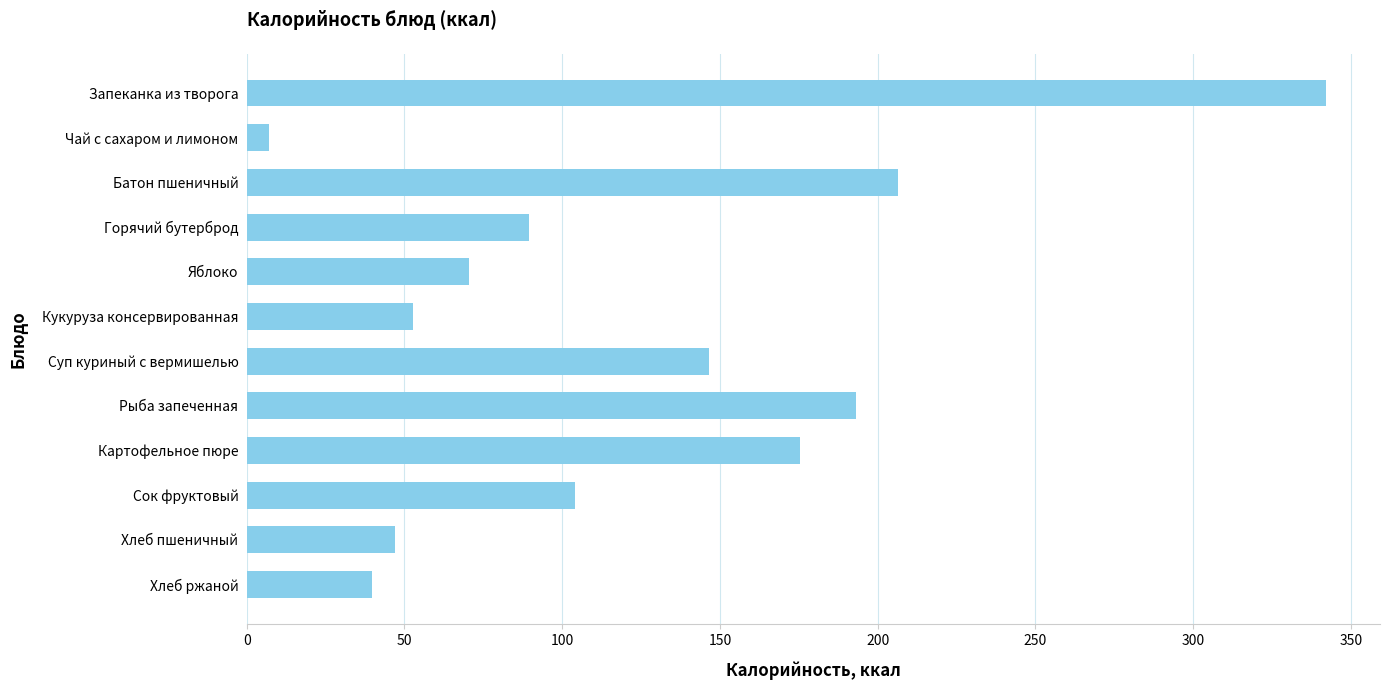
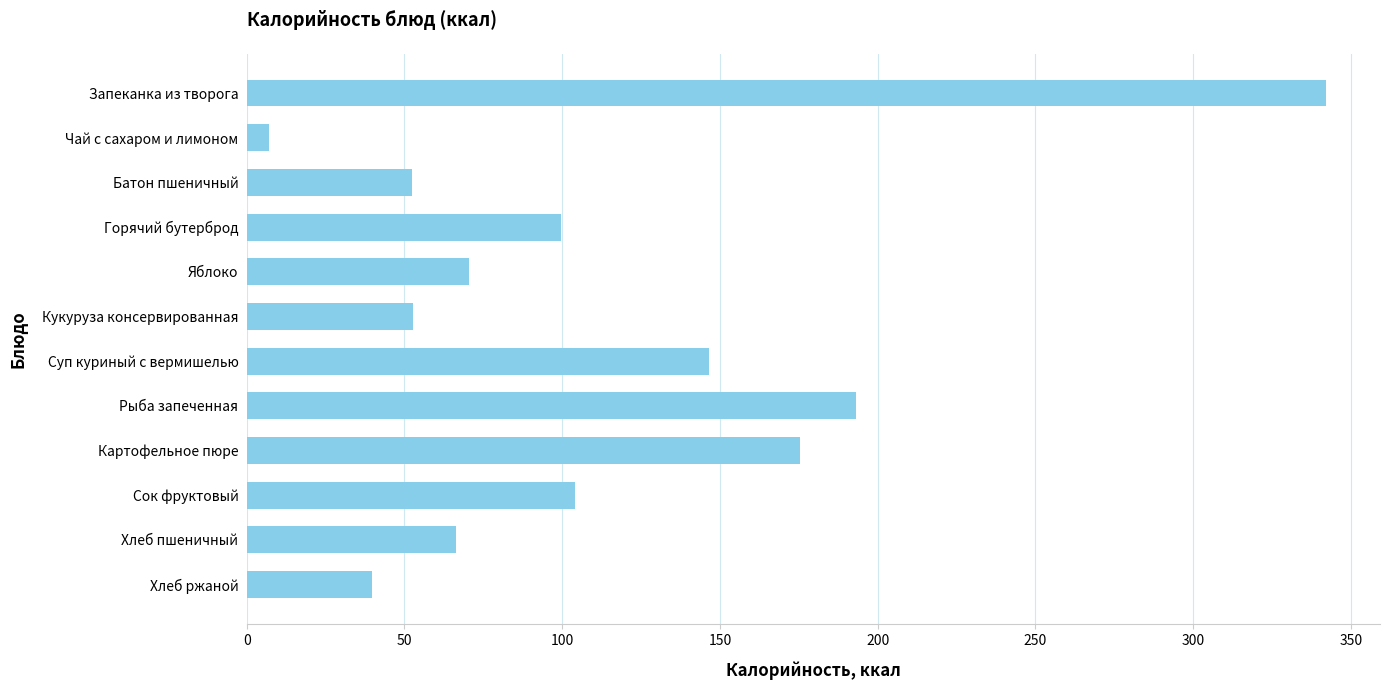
Батон пшеничный: 206 -> 52
Горячий бутерброд: 90 -> 100
Хлеб пшеничный: 47 -> 66
